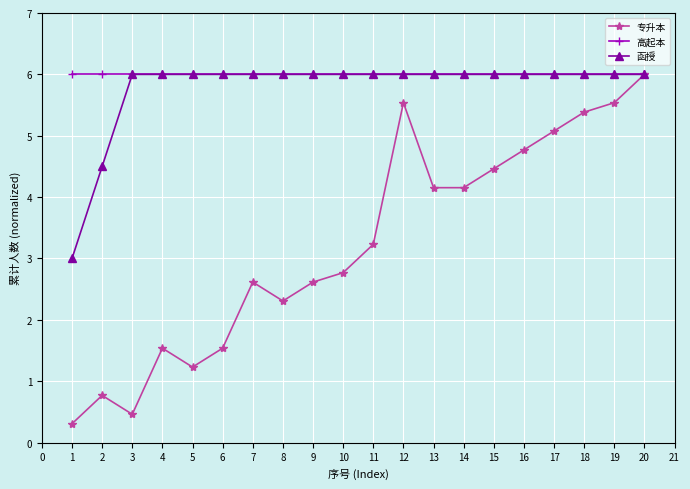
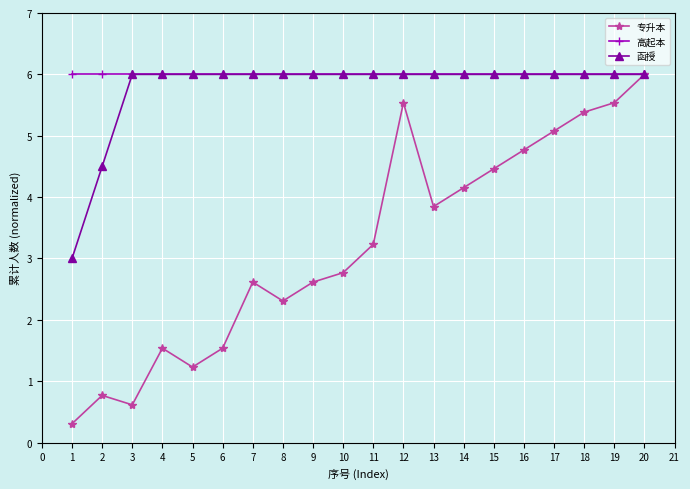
专升本, 3: 0.5 -> 0.6
专升本, 13: 4.2 -> 3.8
